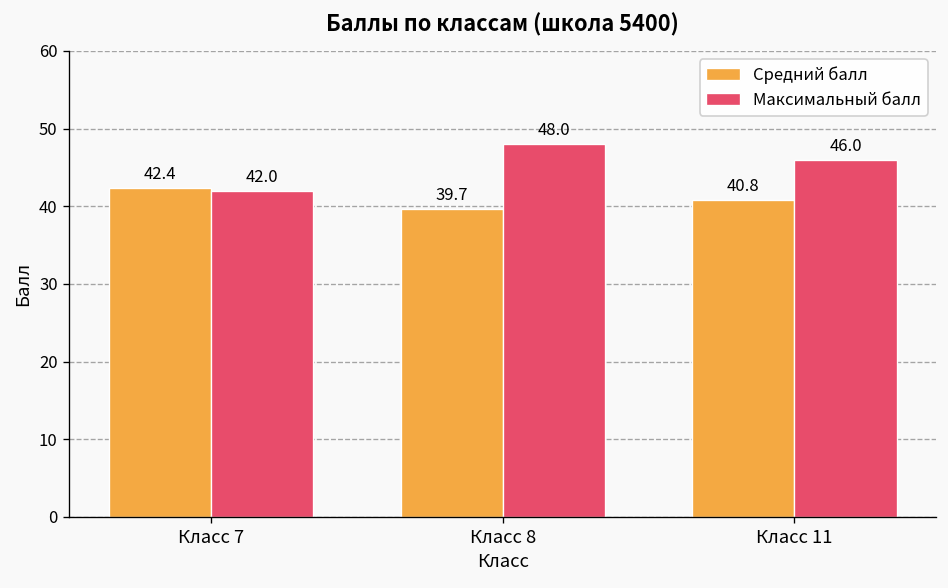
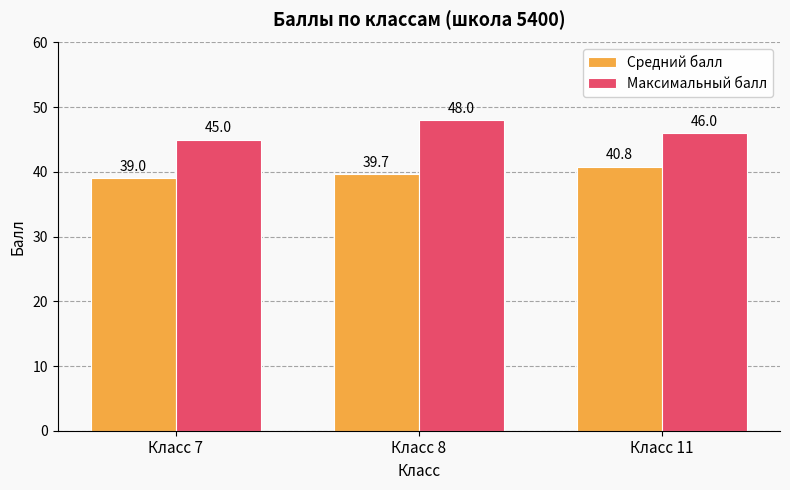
Средний балл, Класс 7: 42.4 -> 39.0
Максимальный балл, Класс 7: 42.0 -> 45.0
